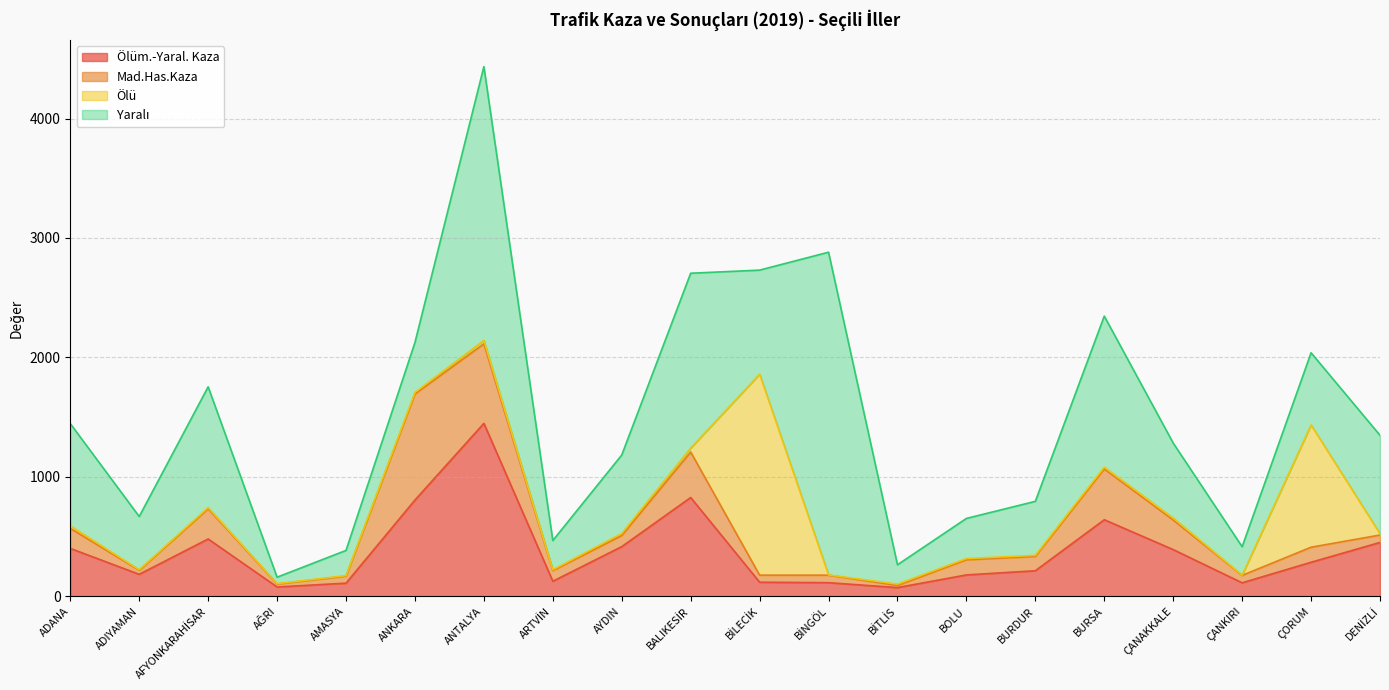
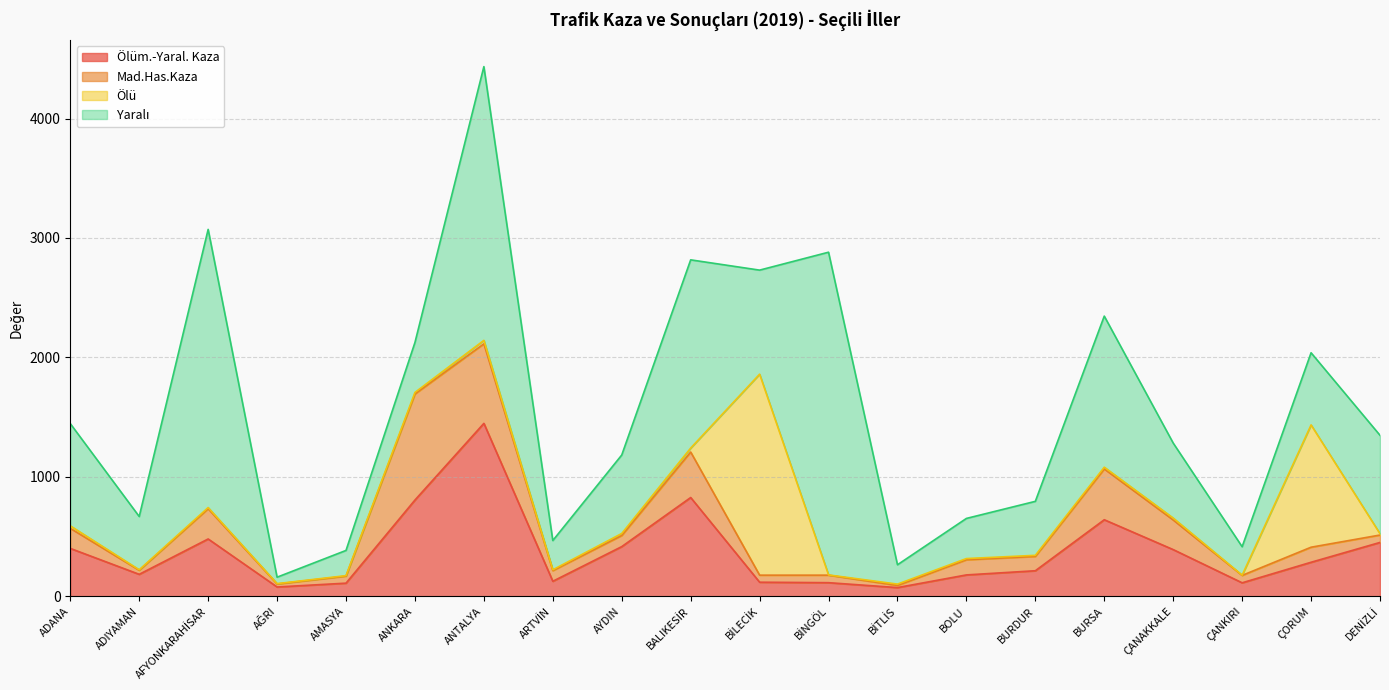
Yaralı, AFYONKARAHİSAR: 1010 -> 2330
Yaralı, BALIKESİR: 1460 -> 1580
